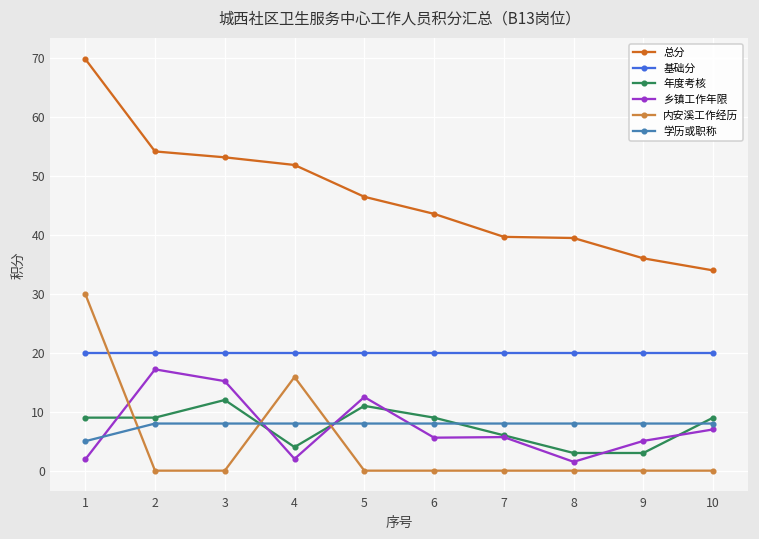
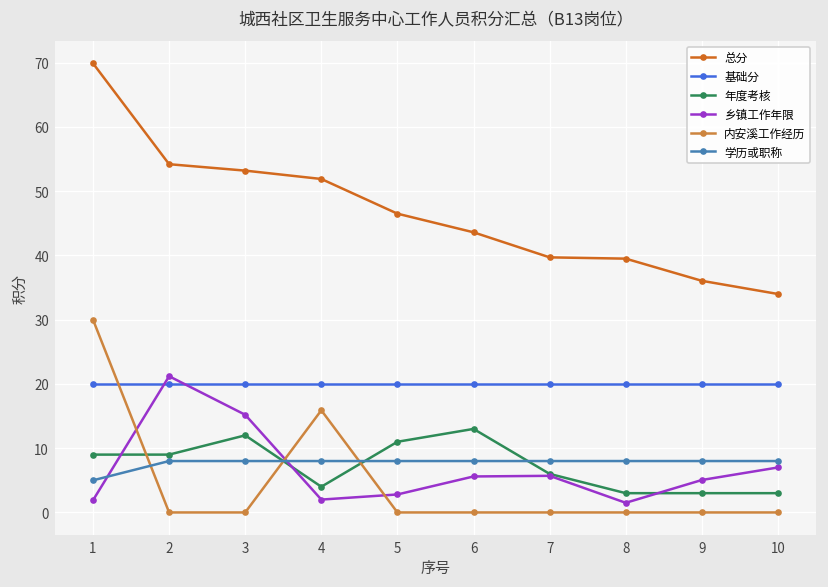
乡镇工作年限, 2: 17 -> 21
乡镇工作年限, 5: 13 -> 3
年度考核, 6: 9 -> 13
年度考核, 10: 9 -> 3
